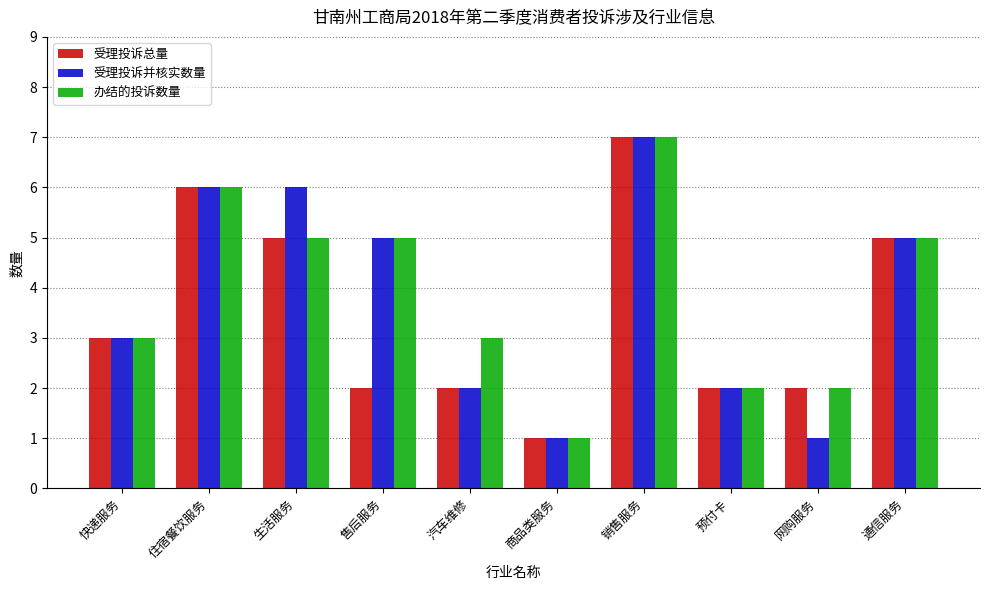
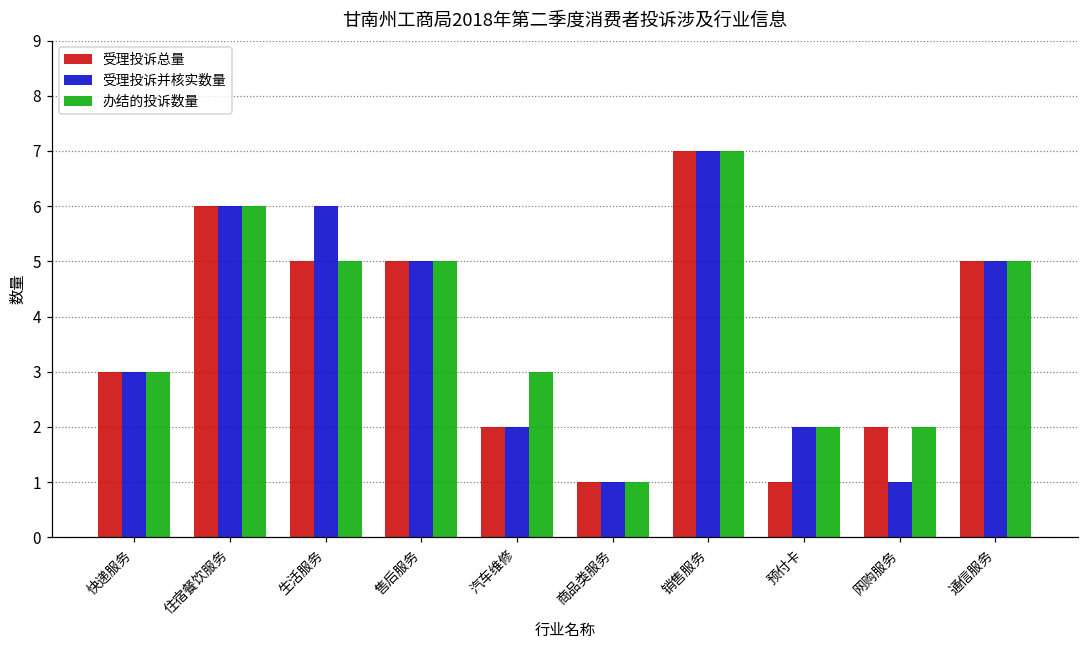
受理投诉总量, 售后服务: 2 -> 5
受理投诉总量, 预付卡: 2 -> 1
